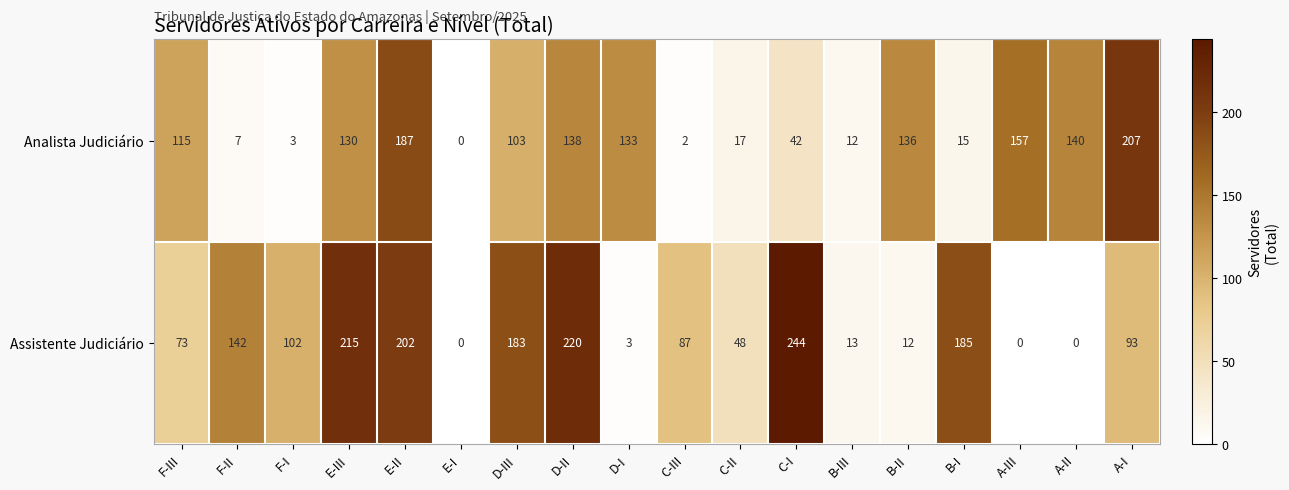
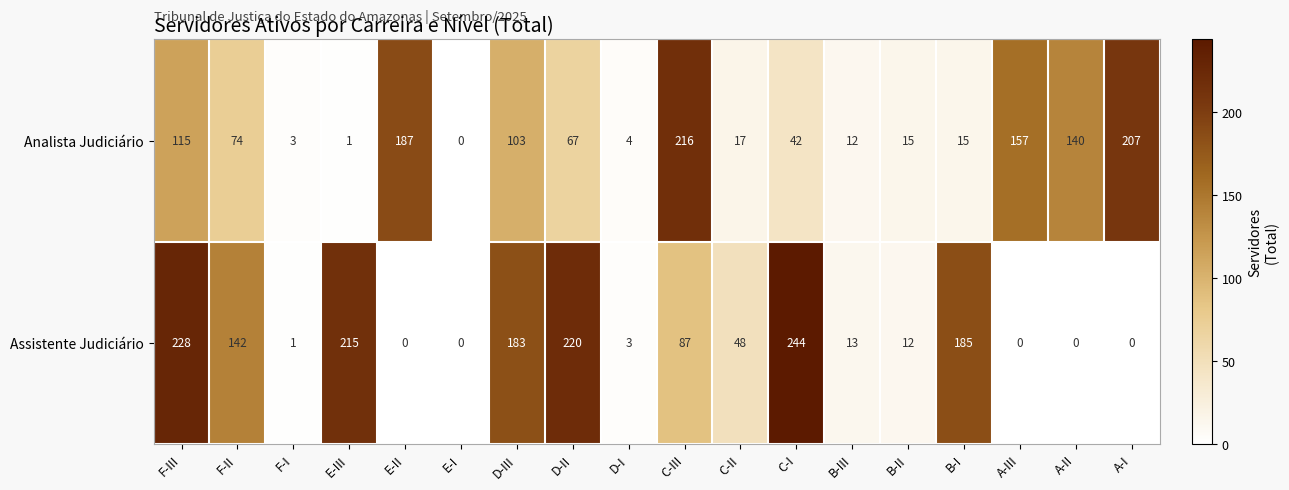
Analista Judiciário, F-II: 7 -> 74
Analista Judiciário, E-III: 130 -> 1
Analista Judiciário, D-II: 138 -> 67
Analista Judiciário, D-I: 133 -> 4
Analista Judiciário, C-III: 2 -> 216
Analista Judiciário, B-II: 136 -> 15
Assistente Judiciário, F-III: 73 -> 228
Assistente Judiciário, F-I: 102 -> 1
Assistente Judiciário, E-II: 202 -> 0
Assistente Judiciário, A-I: 93 -> 0
